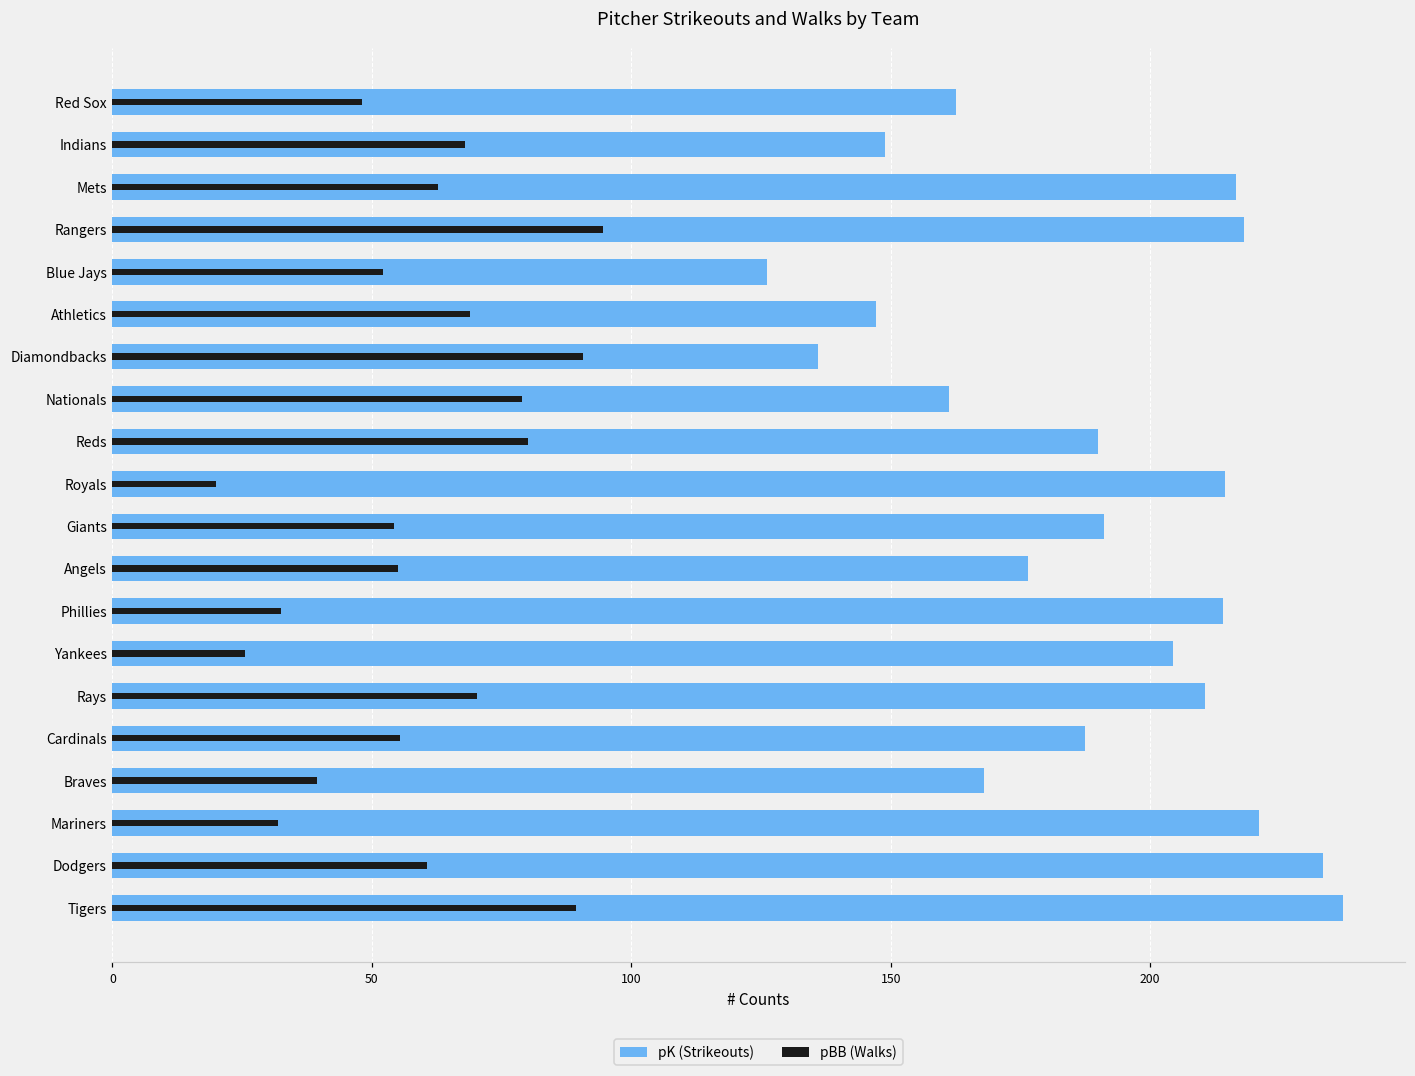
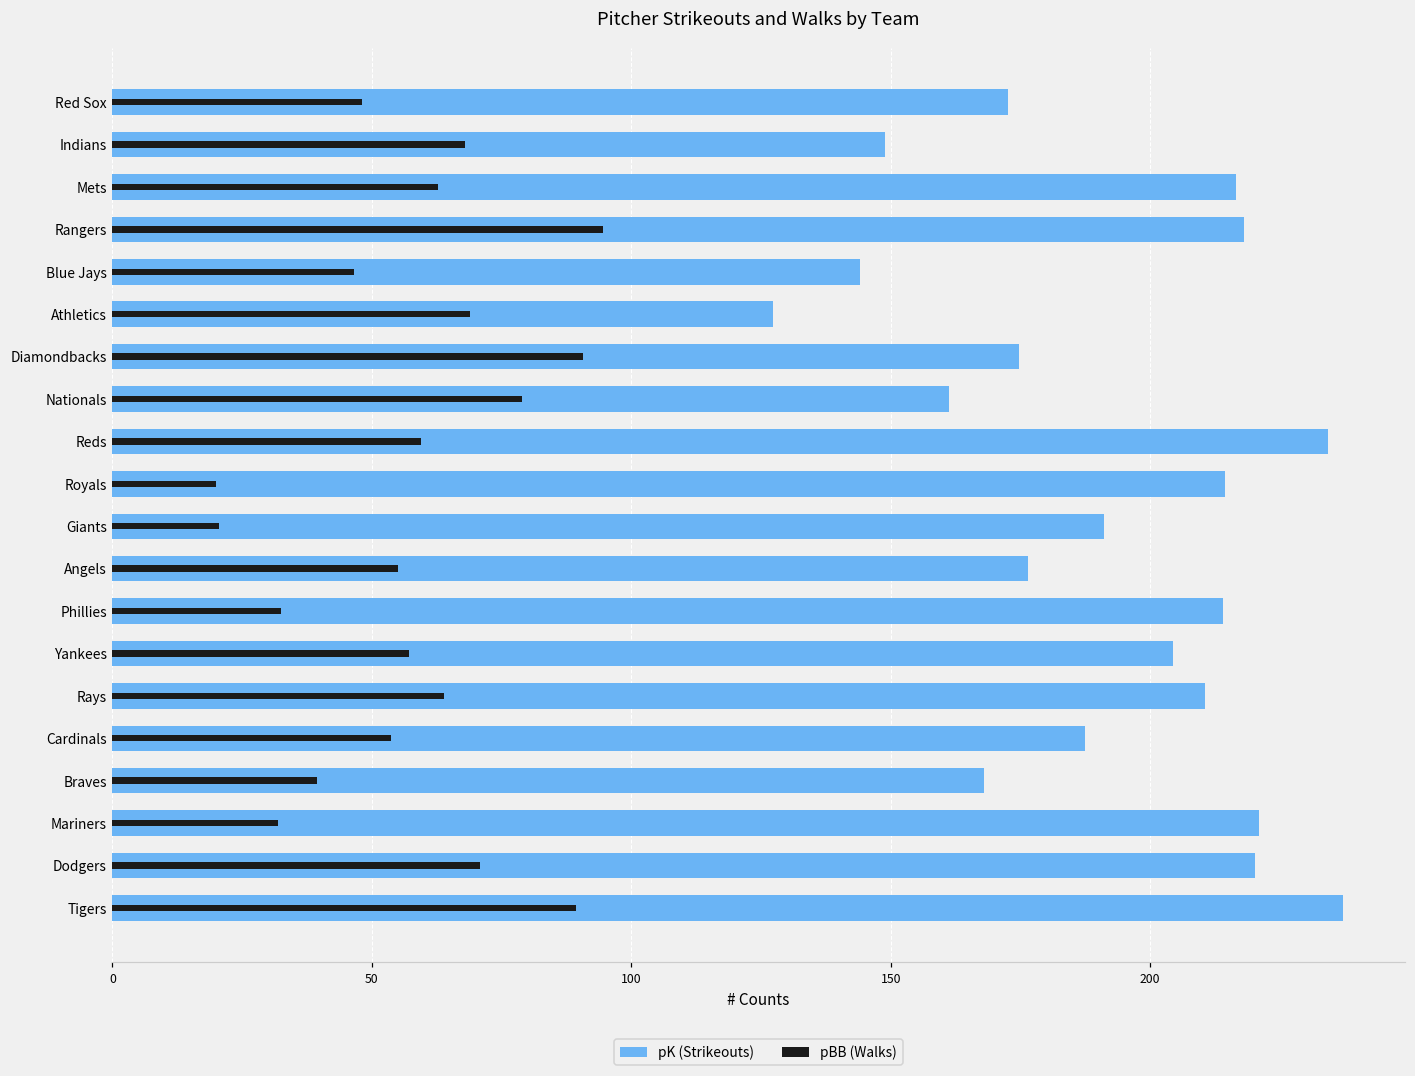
pK (Strikeouts), Red Sox: 163 -> 173
pK (Strikeouts), Blue Jays: 126 -> 144
pBB (Walks), Blue Jays: 52 -> 47
pK (Strikeouts), Athletics: 147 -> 127
pK (Strikeouts), Diamondbacks: 136 -> 175
pK (Strikeouts), Reds: 190 -> 234
pBB (Walks), Reds: 80 -> 59
pBB (Walks), Giants: 54 -> 21
pBB (Walks), Yankees: 26 -> 57
pBB (Walks), Rays: 70 -> 64
pBB (Walks), Cardinals: 56 -> 54
pK (Strikeouts), Dodgers: 233 -> 220
pBB (Walks), Dodgers: 61 -> 71
